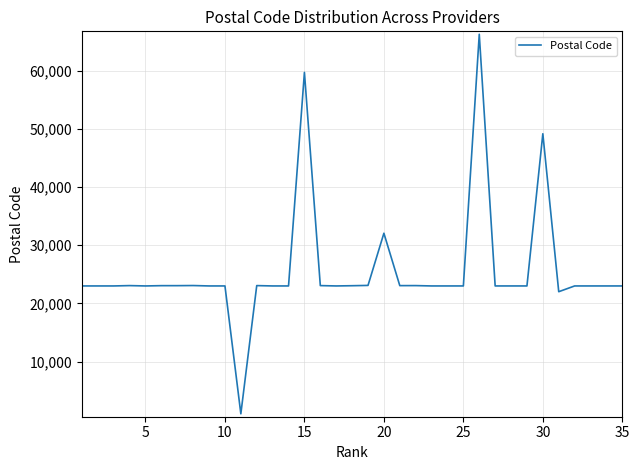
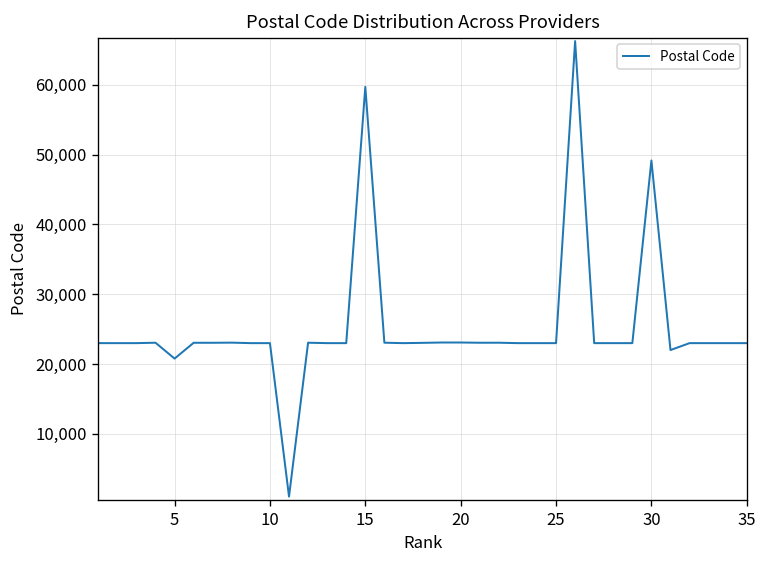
5: 23,000 -> 21,000
20: 32,000 -> 23,000
